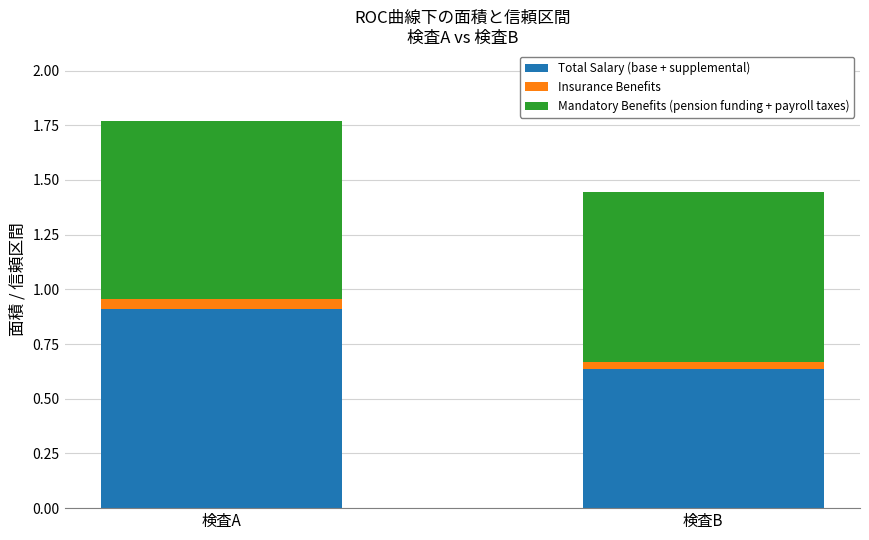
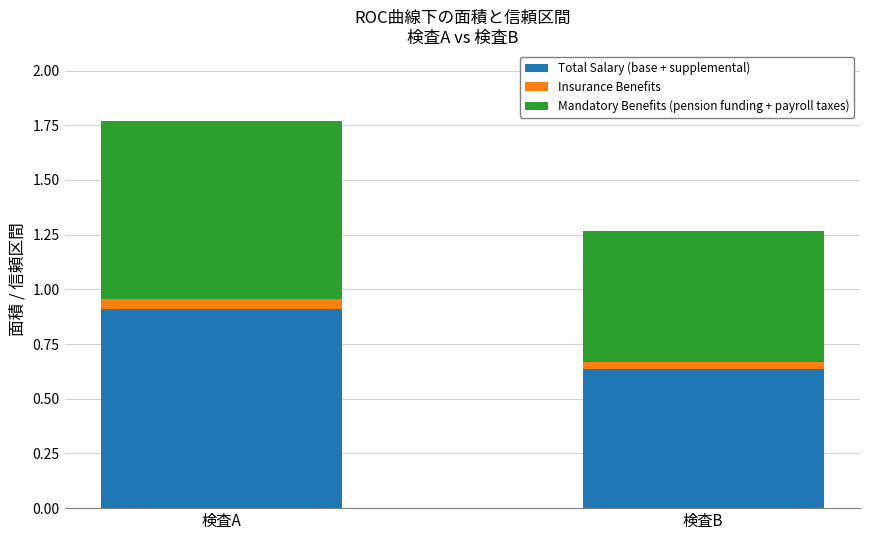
Mandatory Benefits (pension funding + payroll taxes), 検査B: 0.78 -> 0.60
